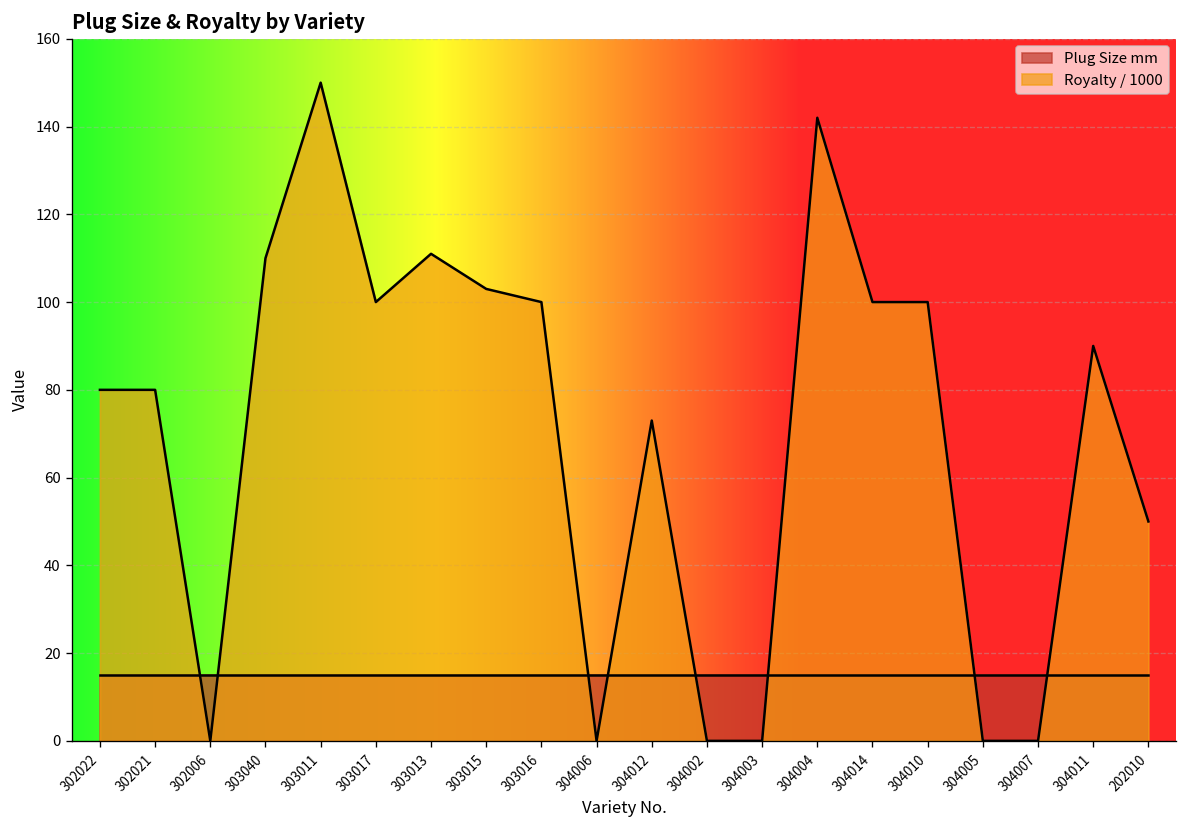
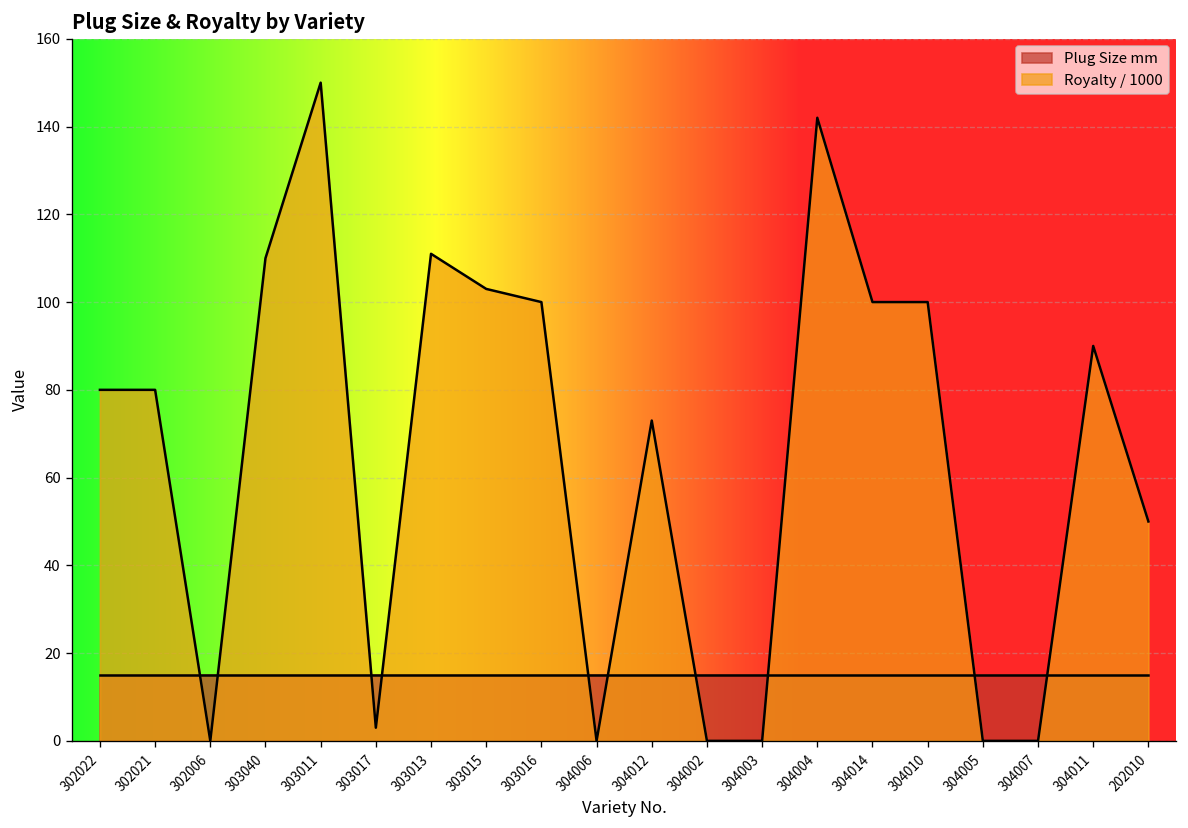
Royalty / 1000, 303017: 100 -> 3
